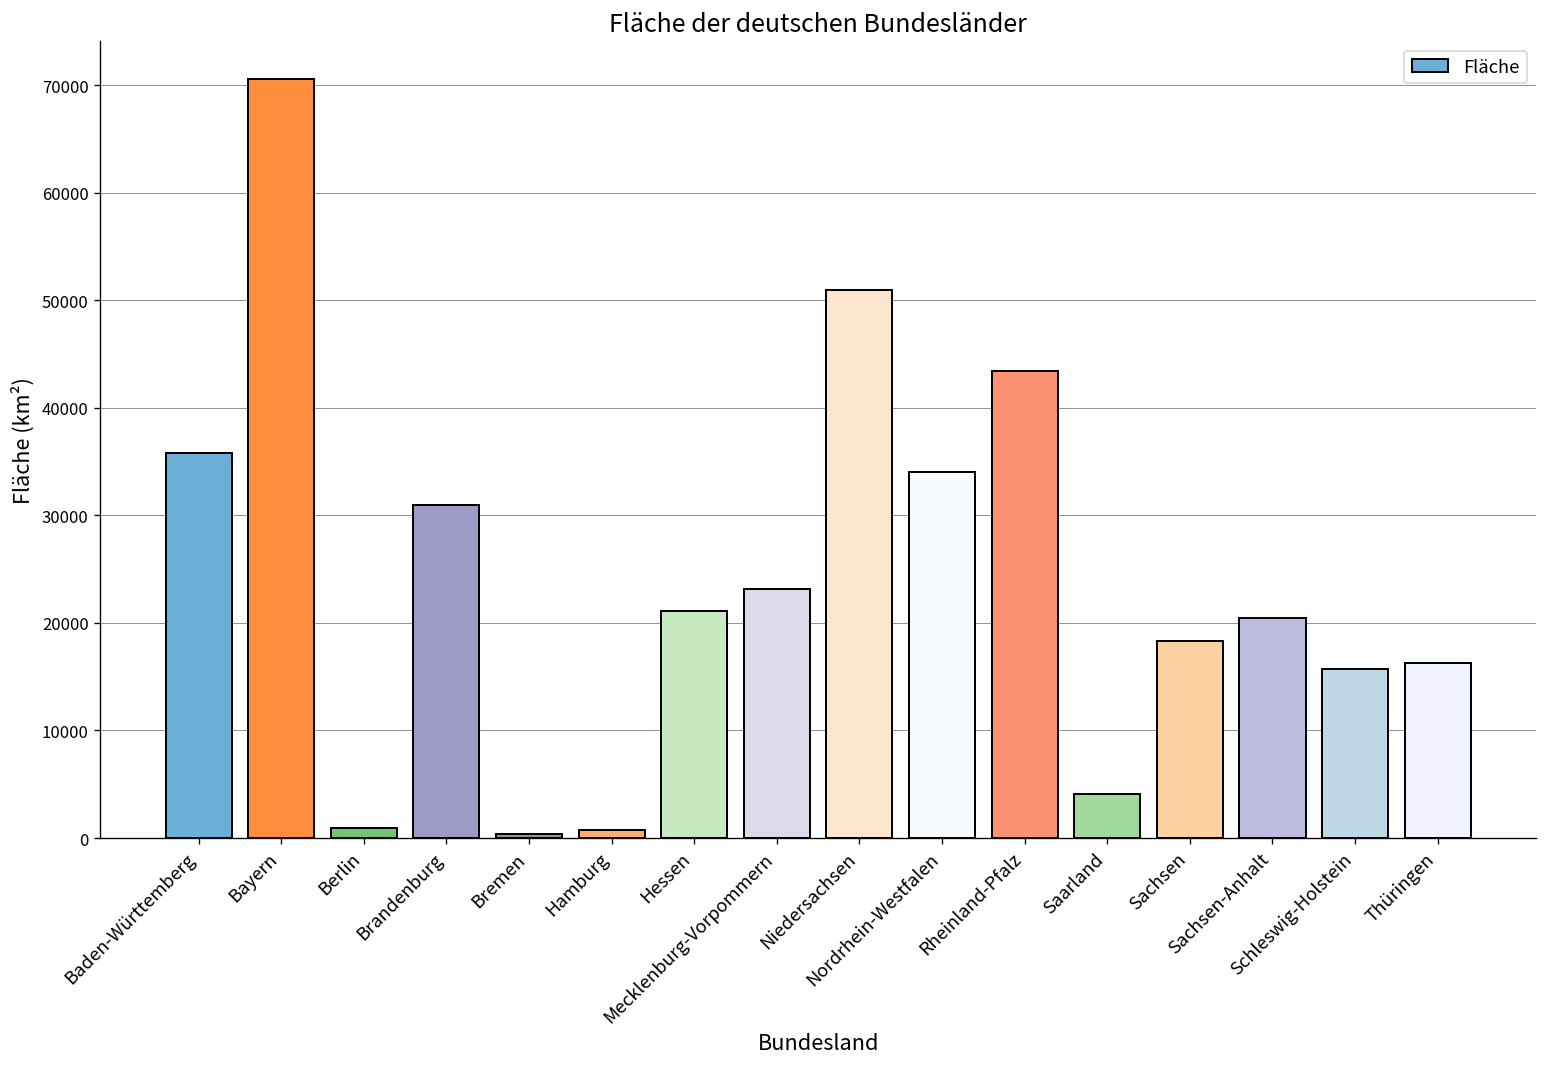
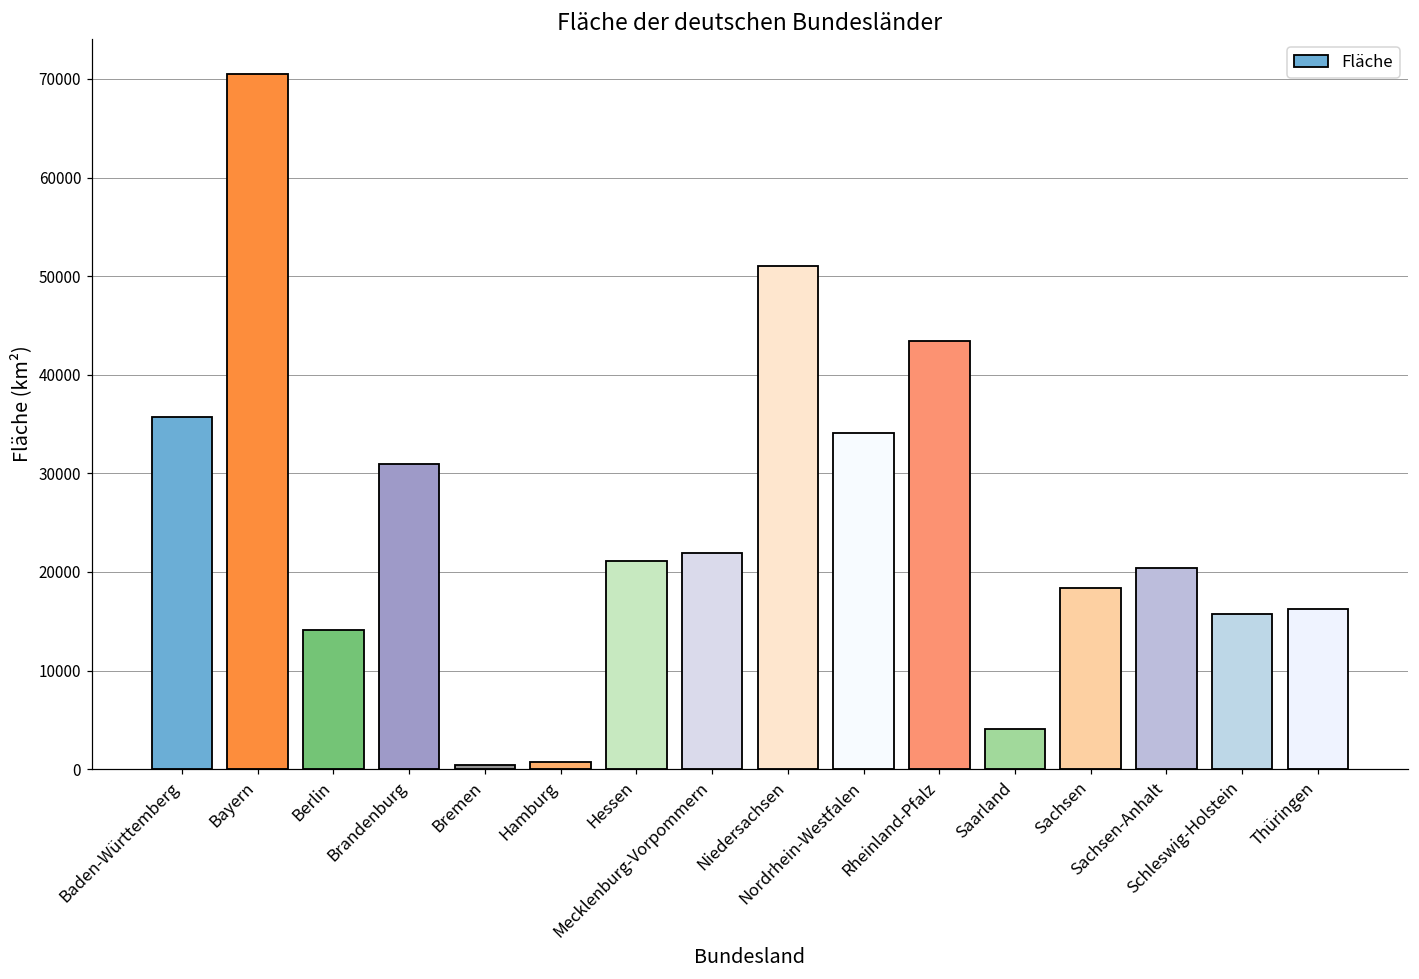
Berlin: 1000 -> 14000
Mecklenburg-Vorpommern: 23000 -> 22000
